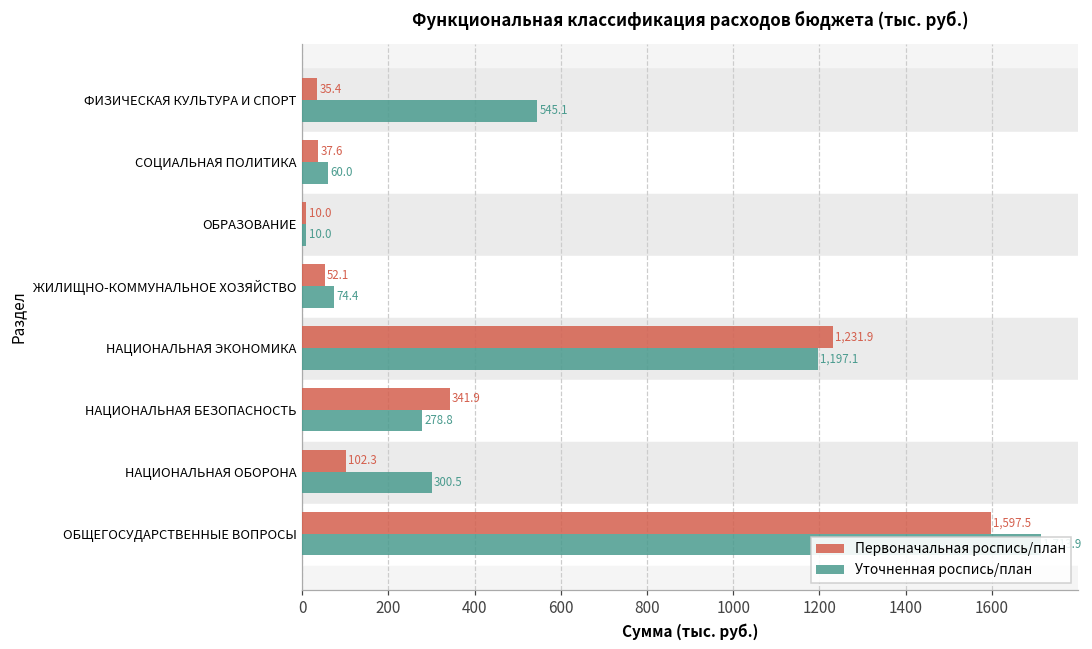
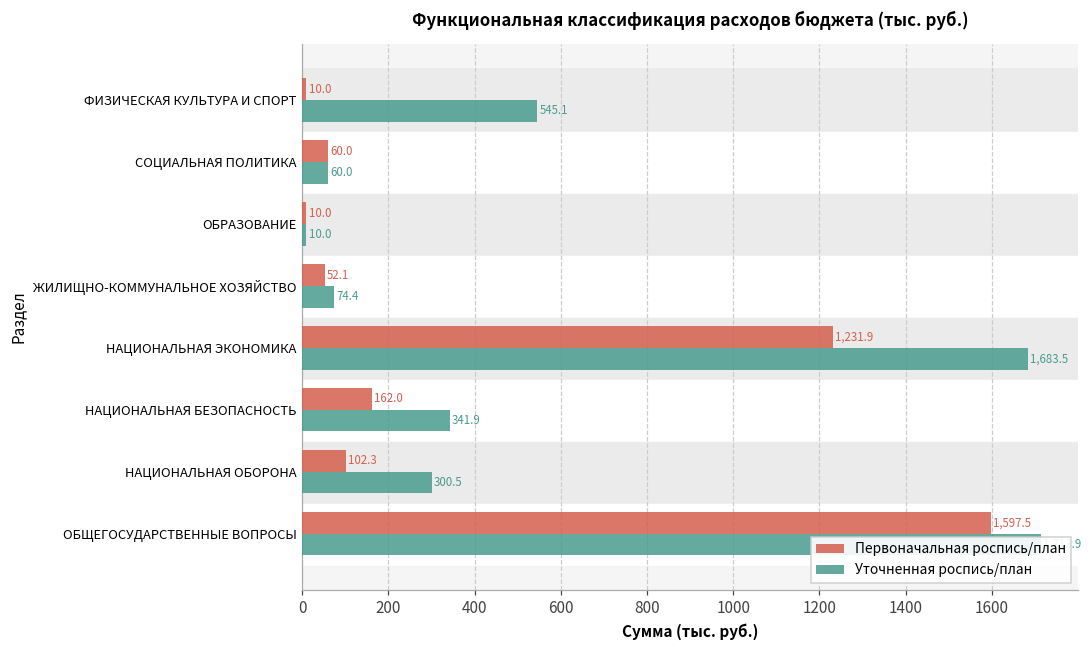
Первоначальная роспись/план, ФИЗИЧЕСКАЯ КУЛЬТУРА И СПОРТ: 35.4 -> 10.0
Первоначальная роспись/план, СОЦИАЛЬНАЯ ПОЛИТИКА: 37.6 -> 60.0
Уточненная роспись/план, НАЦИОНАЛЬНАЯ ЭКОНОМИКА: 1,197.1 -> 1,683.5
Первоначальная роспись/план, НАЦИОНАЛЬНАЯ БЕЗОПАСНОСТЬ: 341.9 -> 162.0
Уточненная роспись/план, НАЦИОНАЛЬНАЯ БЕЗОПАСНОСТЬ: 278.8 -> 341.9
